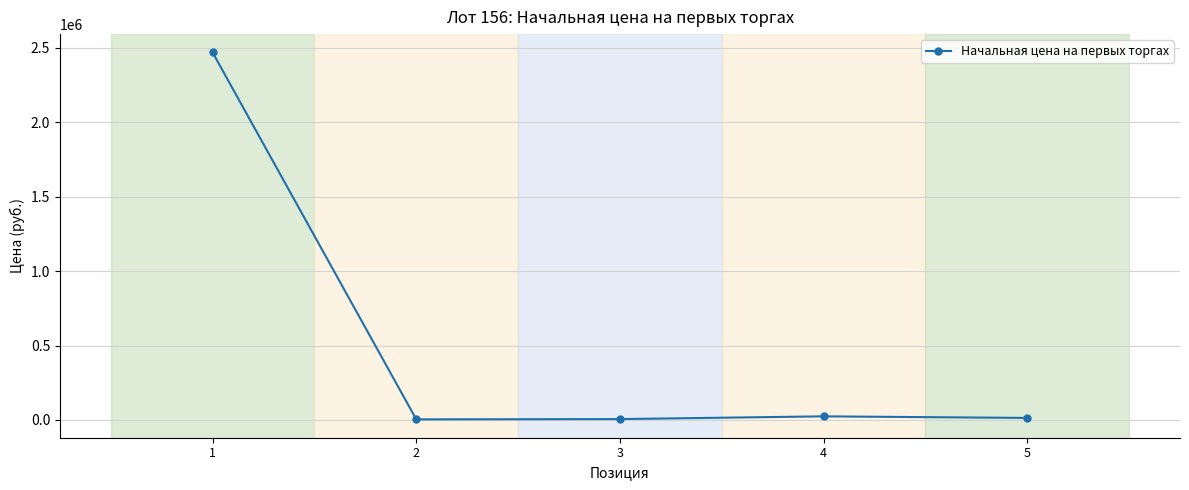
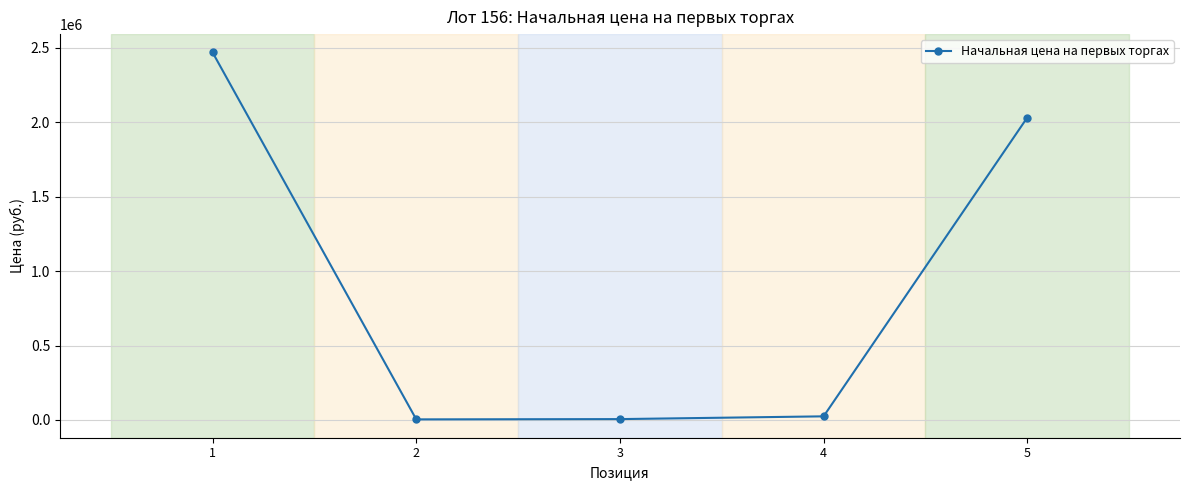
5: 10000 -> 2030000
